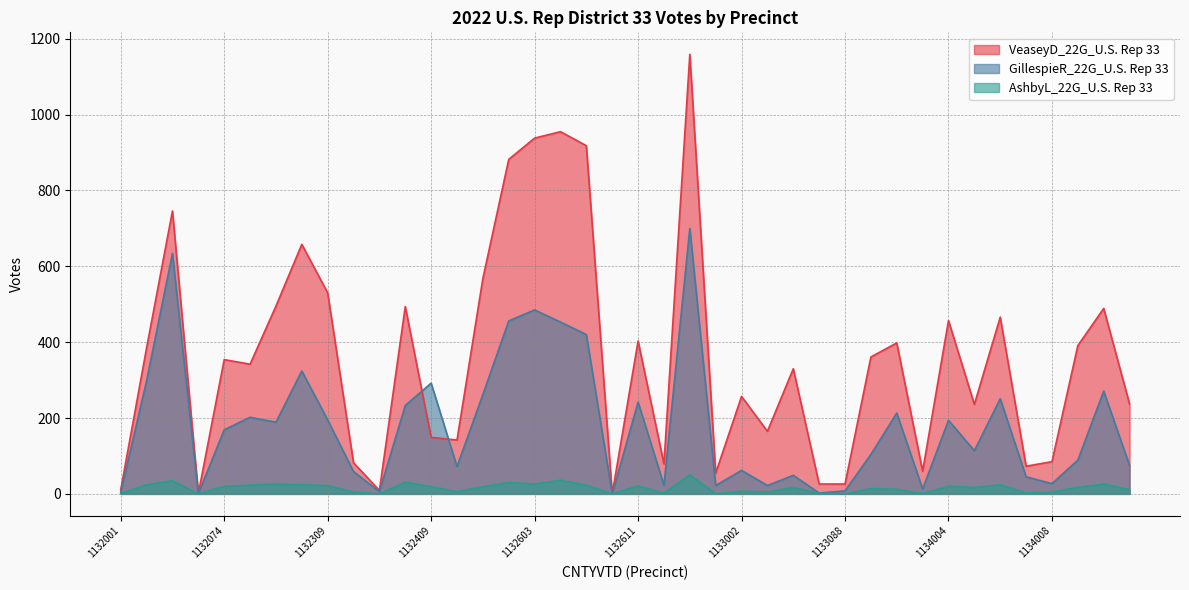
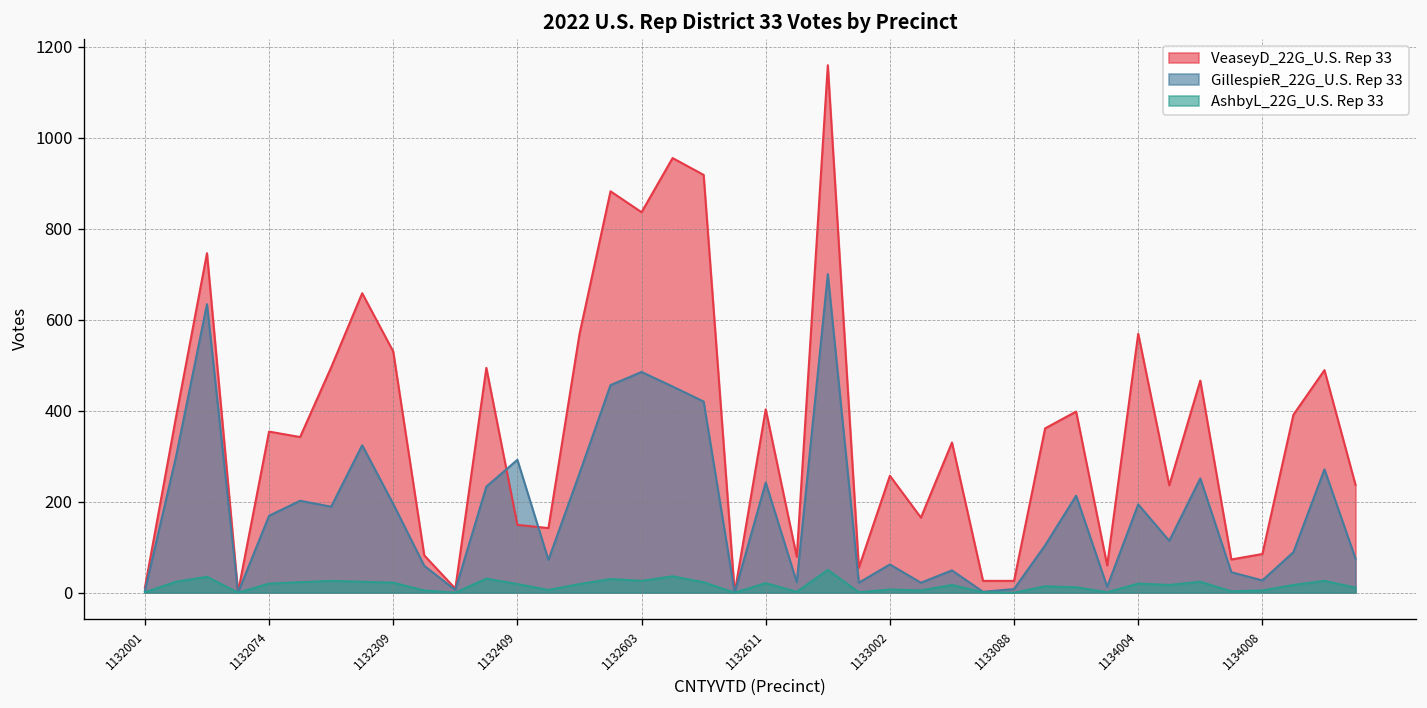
VeaseyD_22G_U.S. Rep 33, 1132603: 940 -> 840
VeaseyD_22G_U.S. Rep 33, 1134004: 460 -> 570
